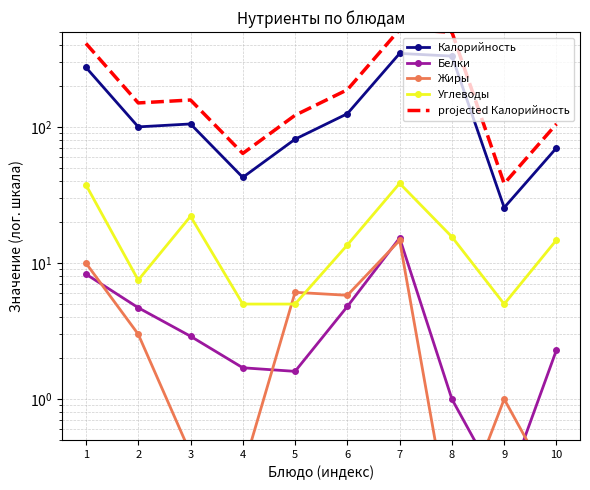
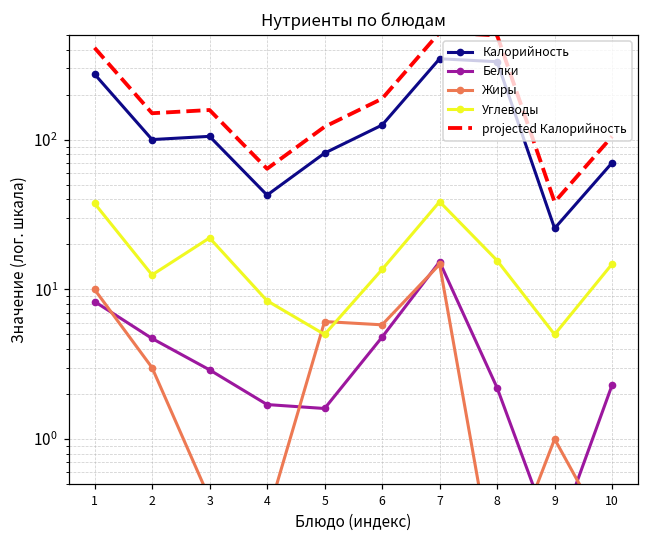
Углеводы, 2: 8 -> 13
Углеводы, 4: 5.0 -> 8
Белки, 8: 1.0 -> 2.2
